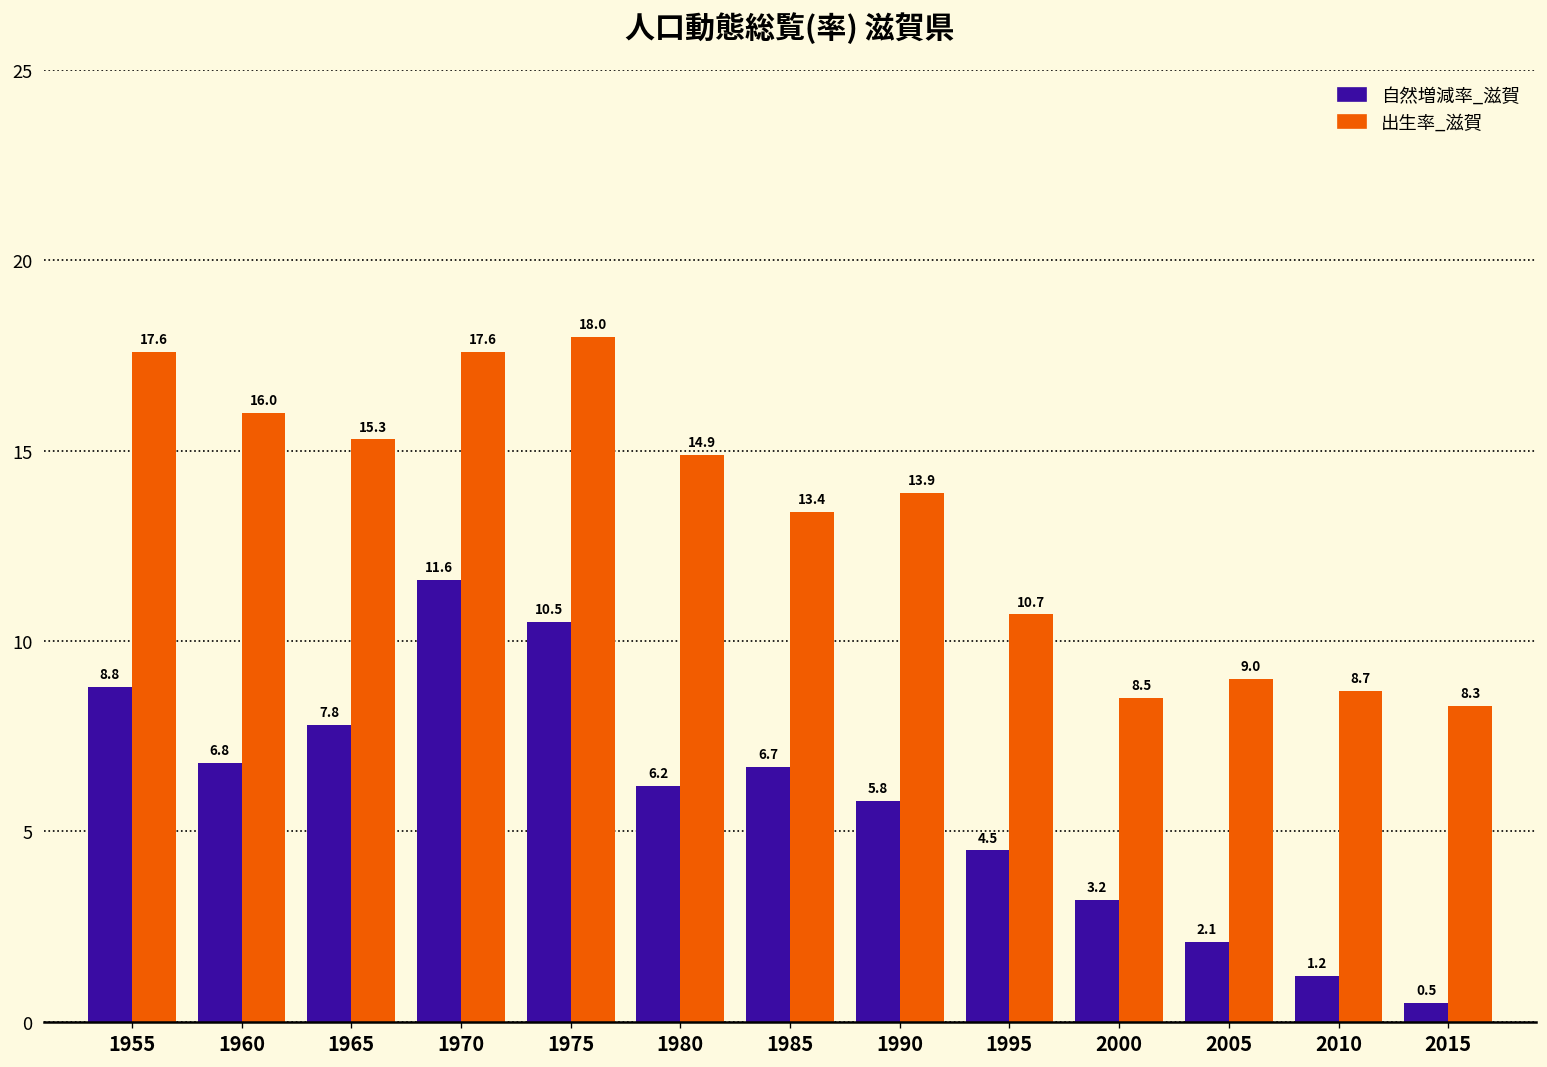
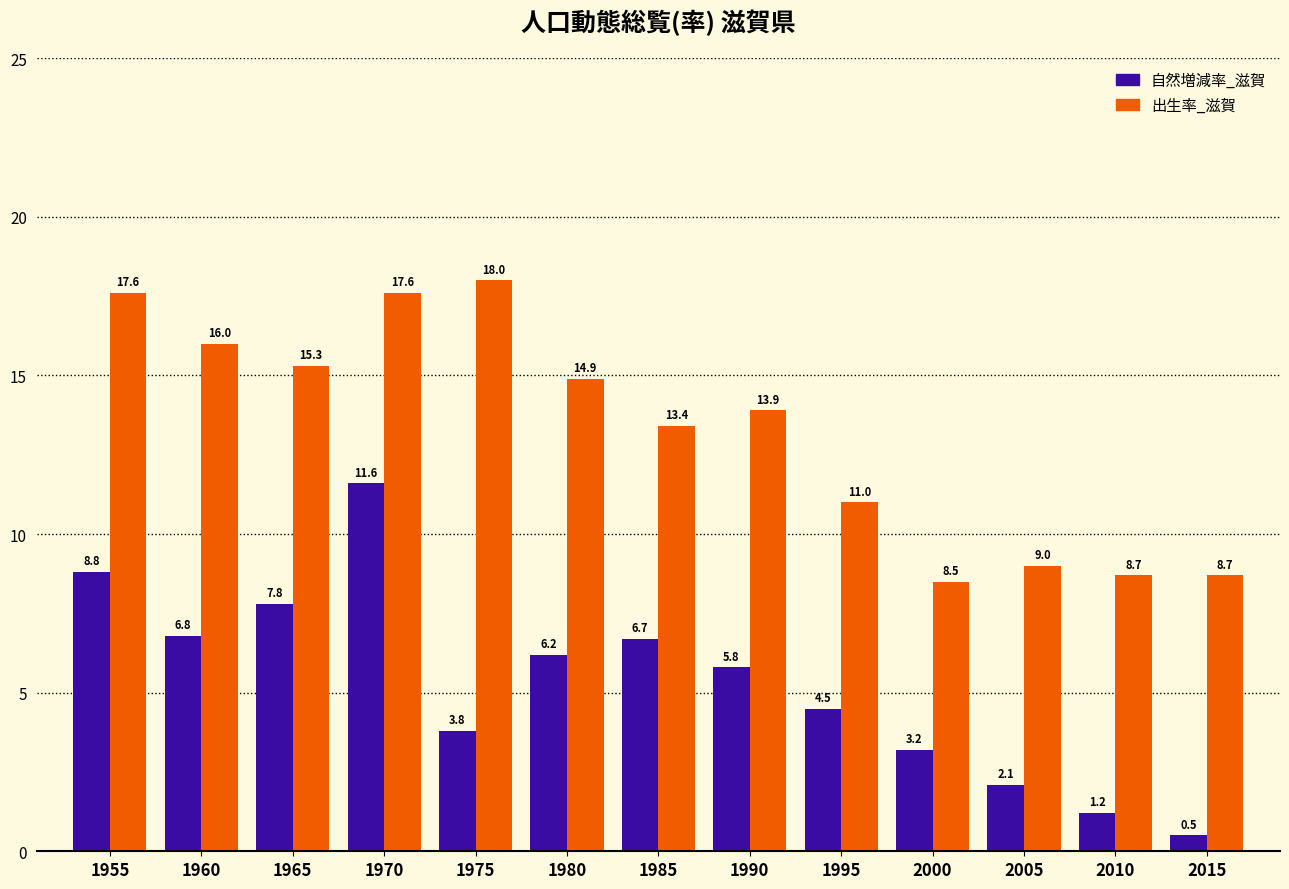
自然増減率_滋賀, 1975: 10.5 -> 3.8
出生率_滋賀, 1995: 10.7 -> 11.0
出生率_滋賀, 2015: 8.3 -> 8.7
